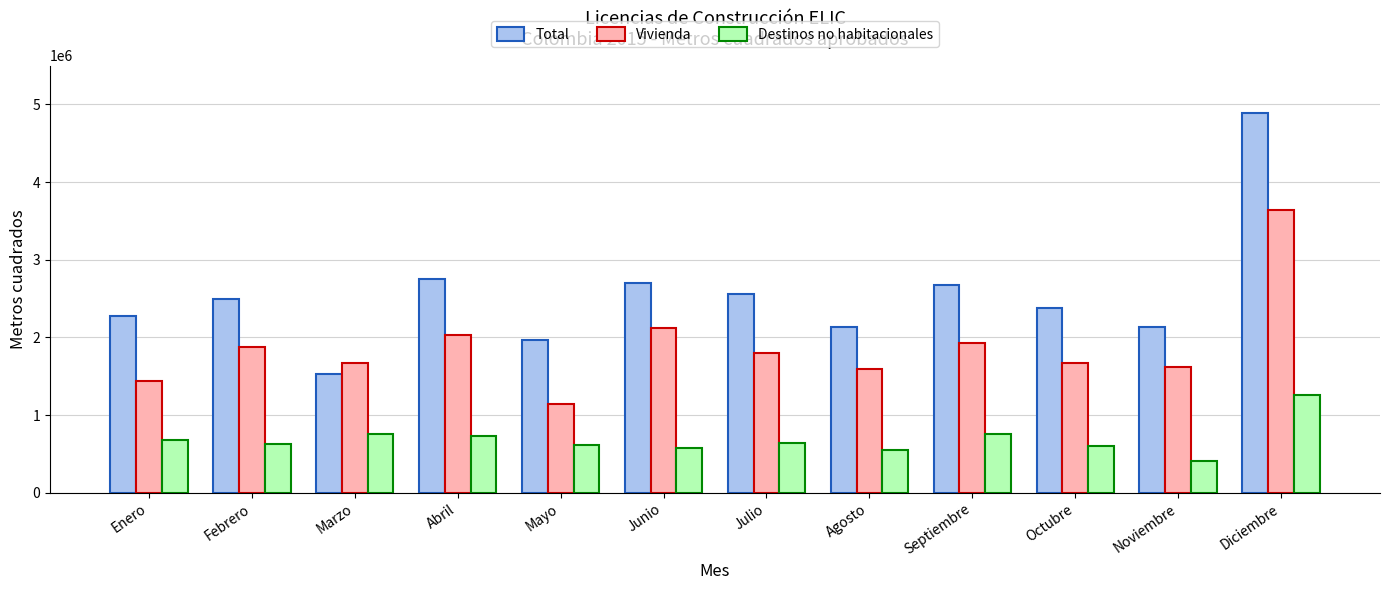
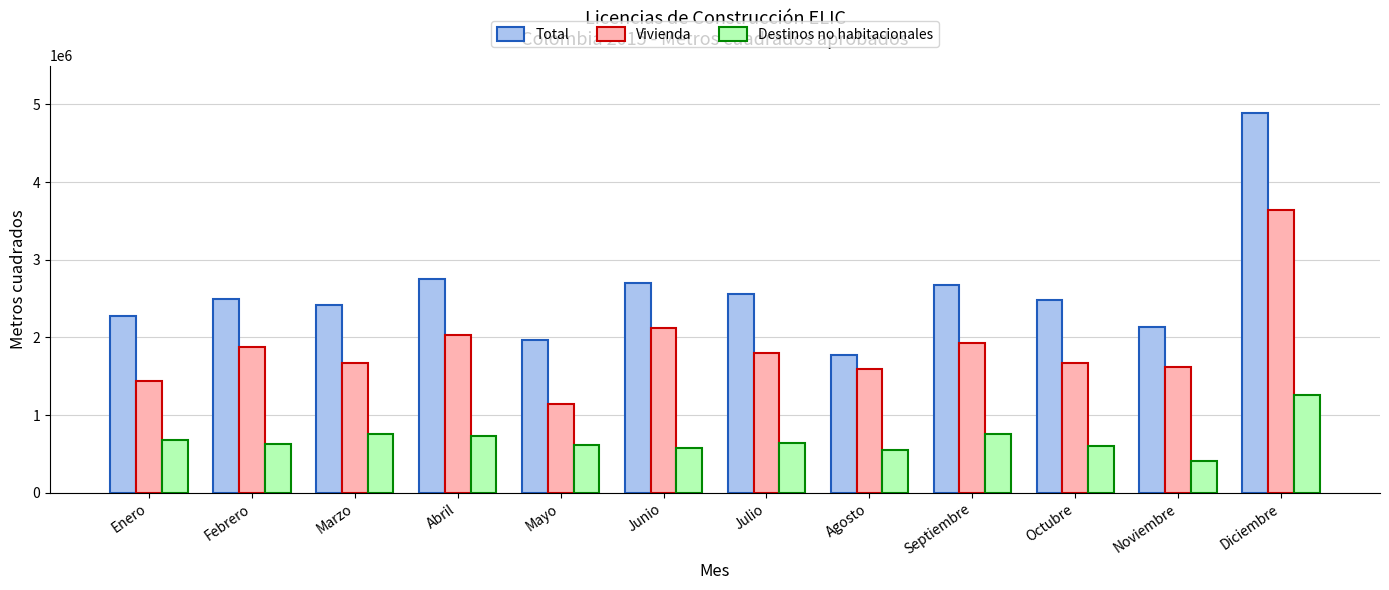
Total, Marzo: 1500000 -> 2400000
Total, Agosto: 2100000 -> 1800000
Total, Octubre: 2400000 -> 2500000
